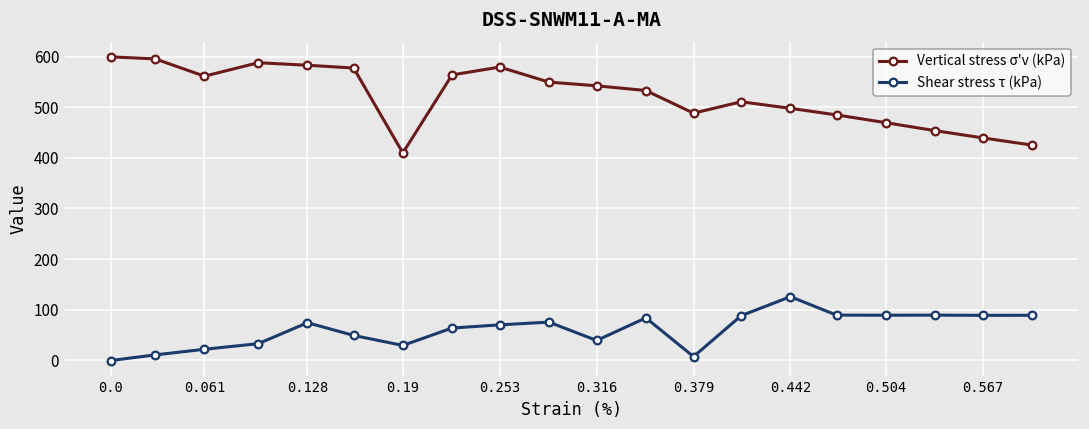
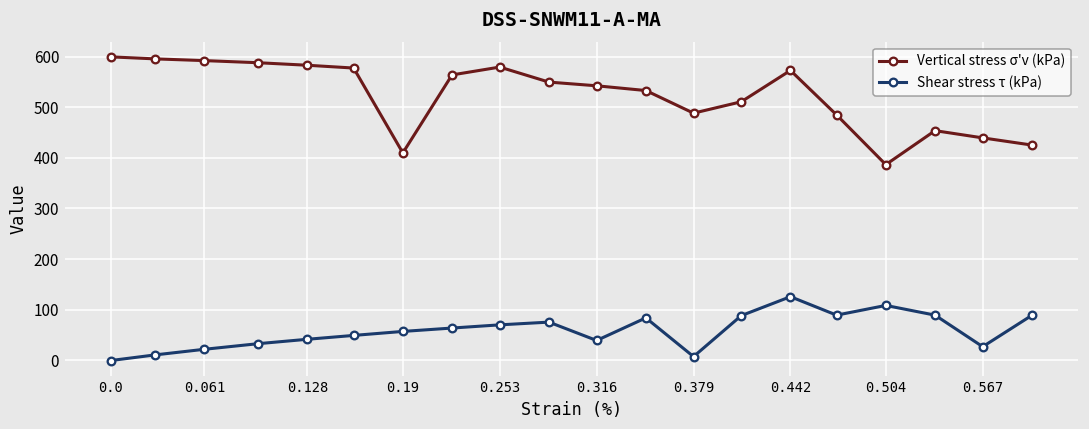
Vertical stress σ'v (kPa), 0.061: 560 -> 590
Shear stress τ (kPa), 0.128: 70 -> 40
Shear stress τ (kPa), 0.19: 30 -> 60
Vertical stress σ'v (kPa), 0.442: 500 -> 570
Vertical stress σ'v (kPa), 0.504: 470 -> 390
Shear stress τ (kPa), 0.504: 90 -> 110
Shear stress τ (kPa), 0.567: 90 -> 30
